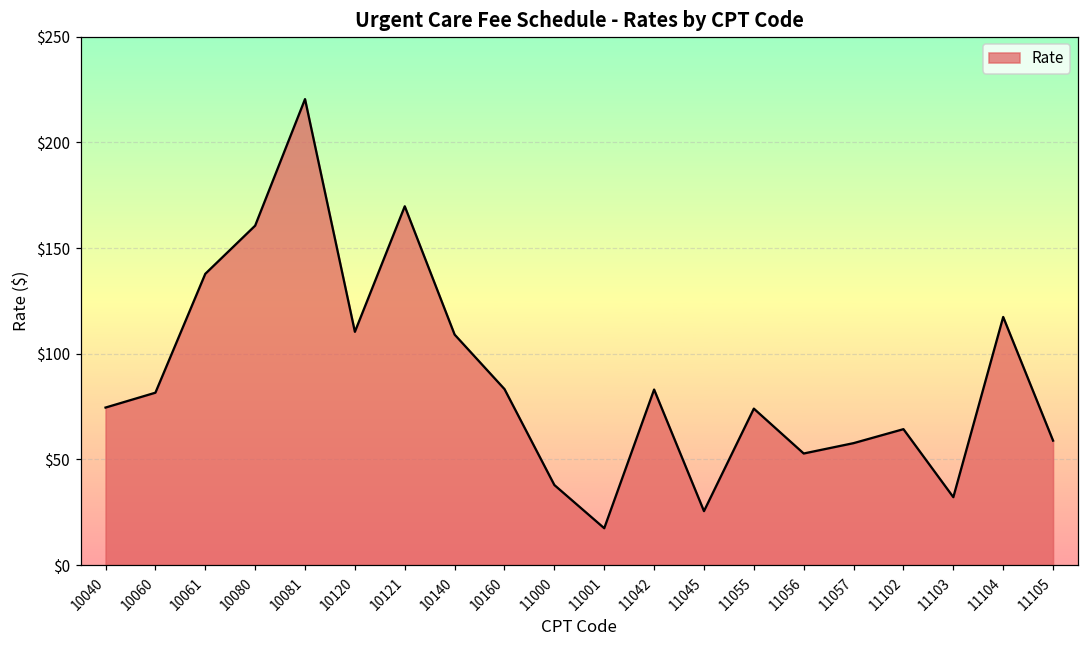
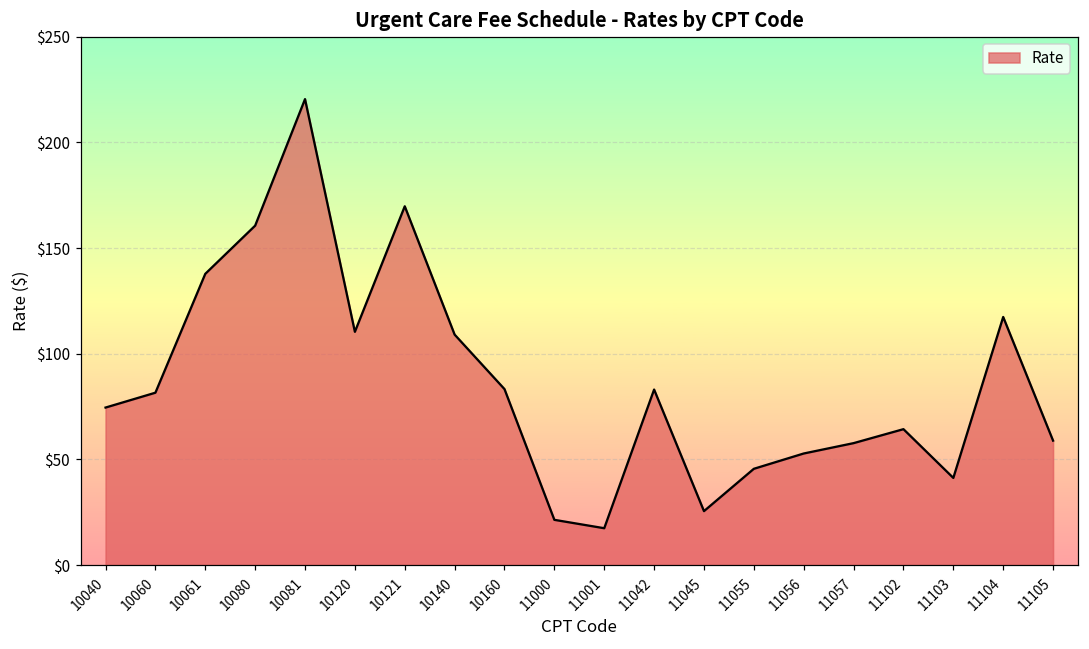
11000: $38 -> $21
11055: $74 -> $46
11103: $32 -> $41
